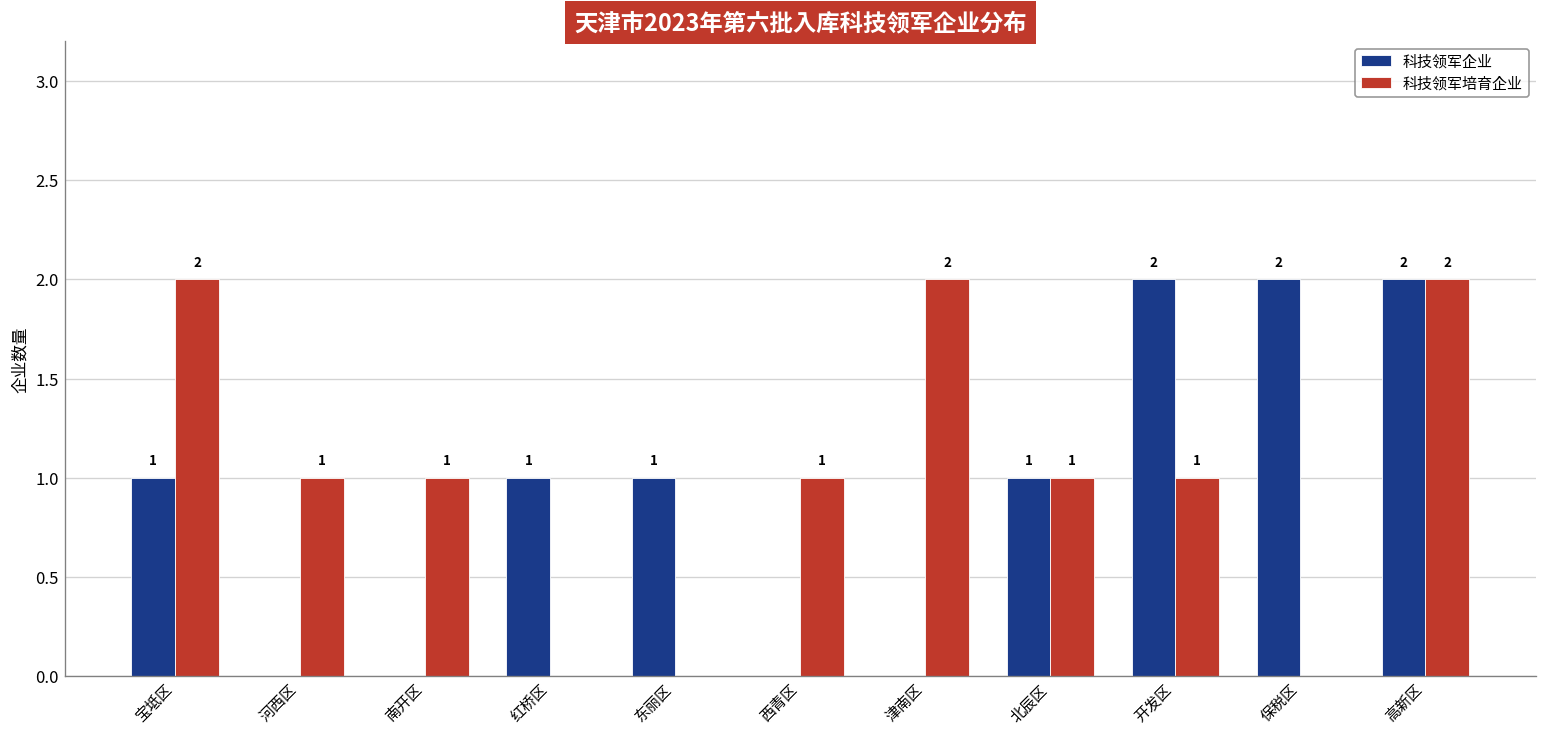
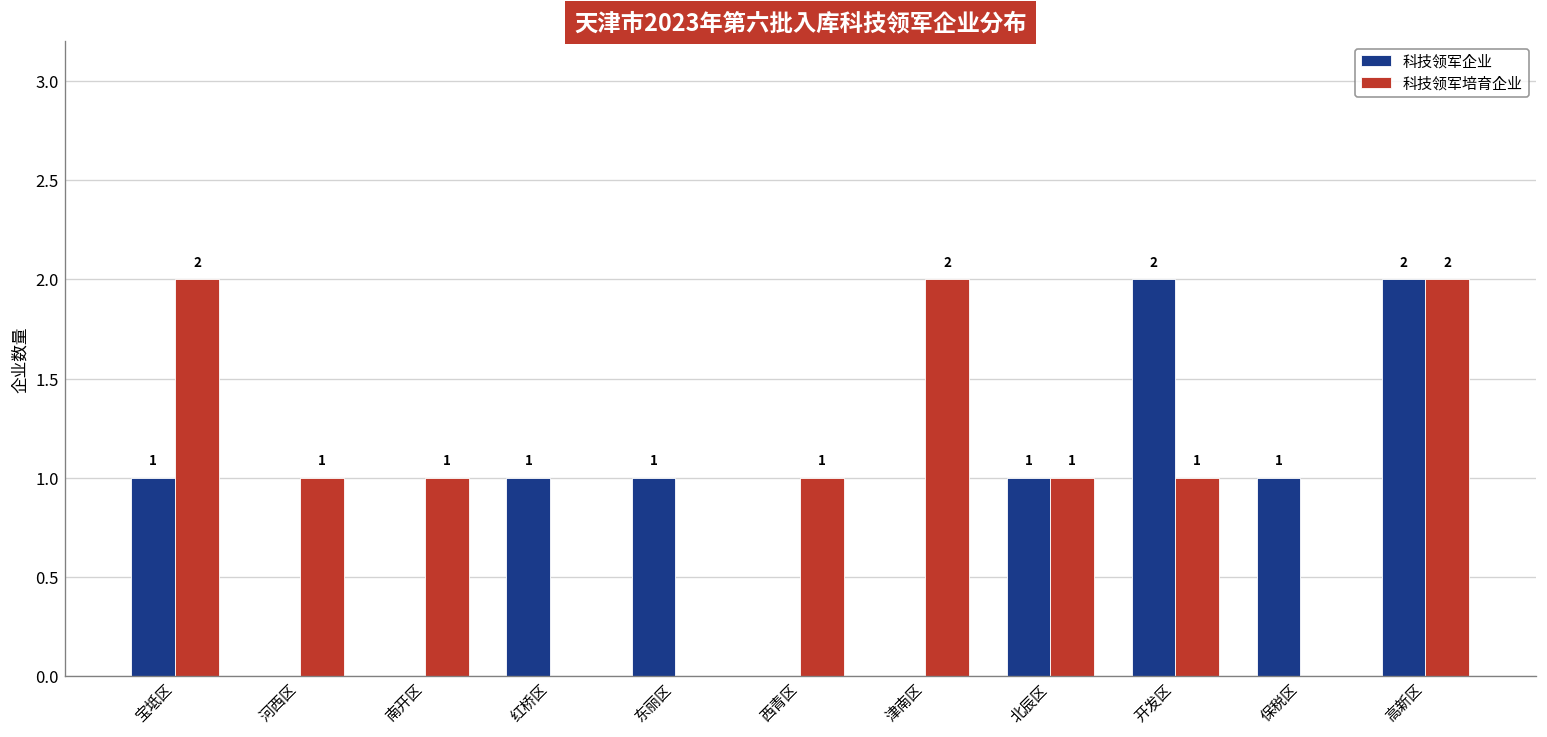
科技领军企业, 保税区: 2 -> 1
